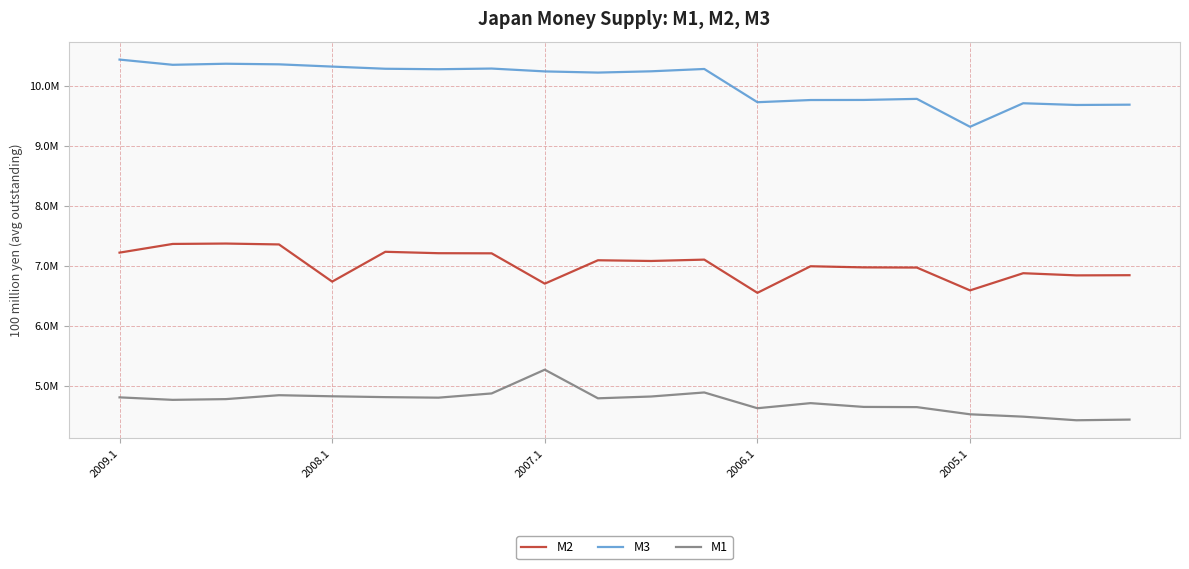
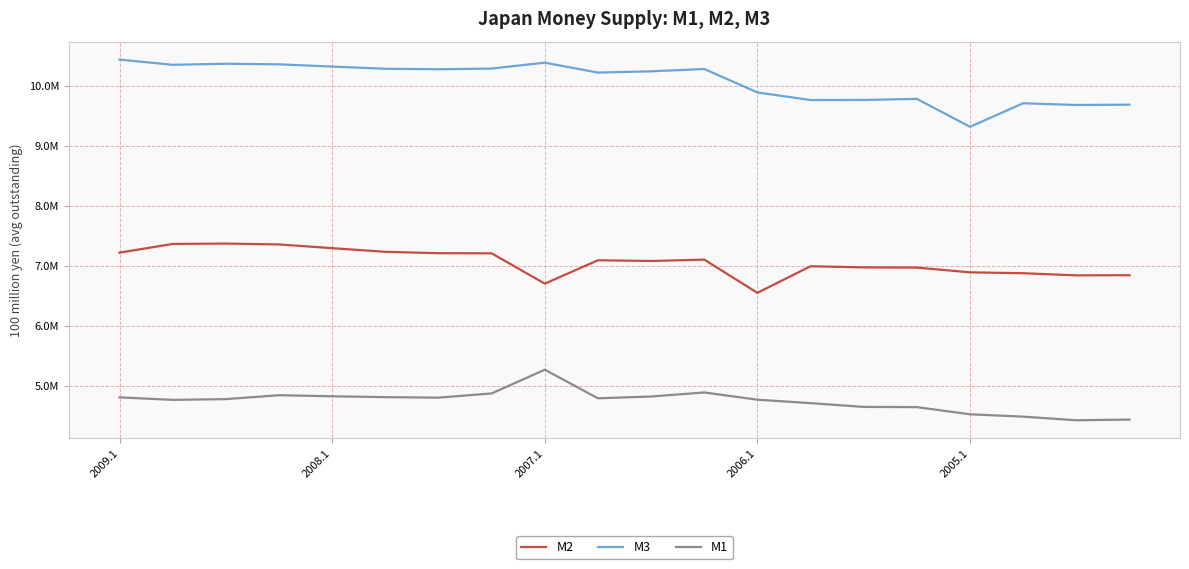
M2, 2008.1: 6700000 -> 7300000
M3, 2007.1: 10200000 -> 10400000
M3, 2006.1: 9700000 -> 9900000
M1, 2006.1: 4600000 -> 4800000
M2, 2005.1: 6600000 -> 6900000
